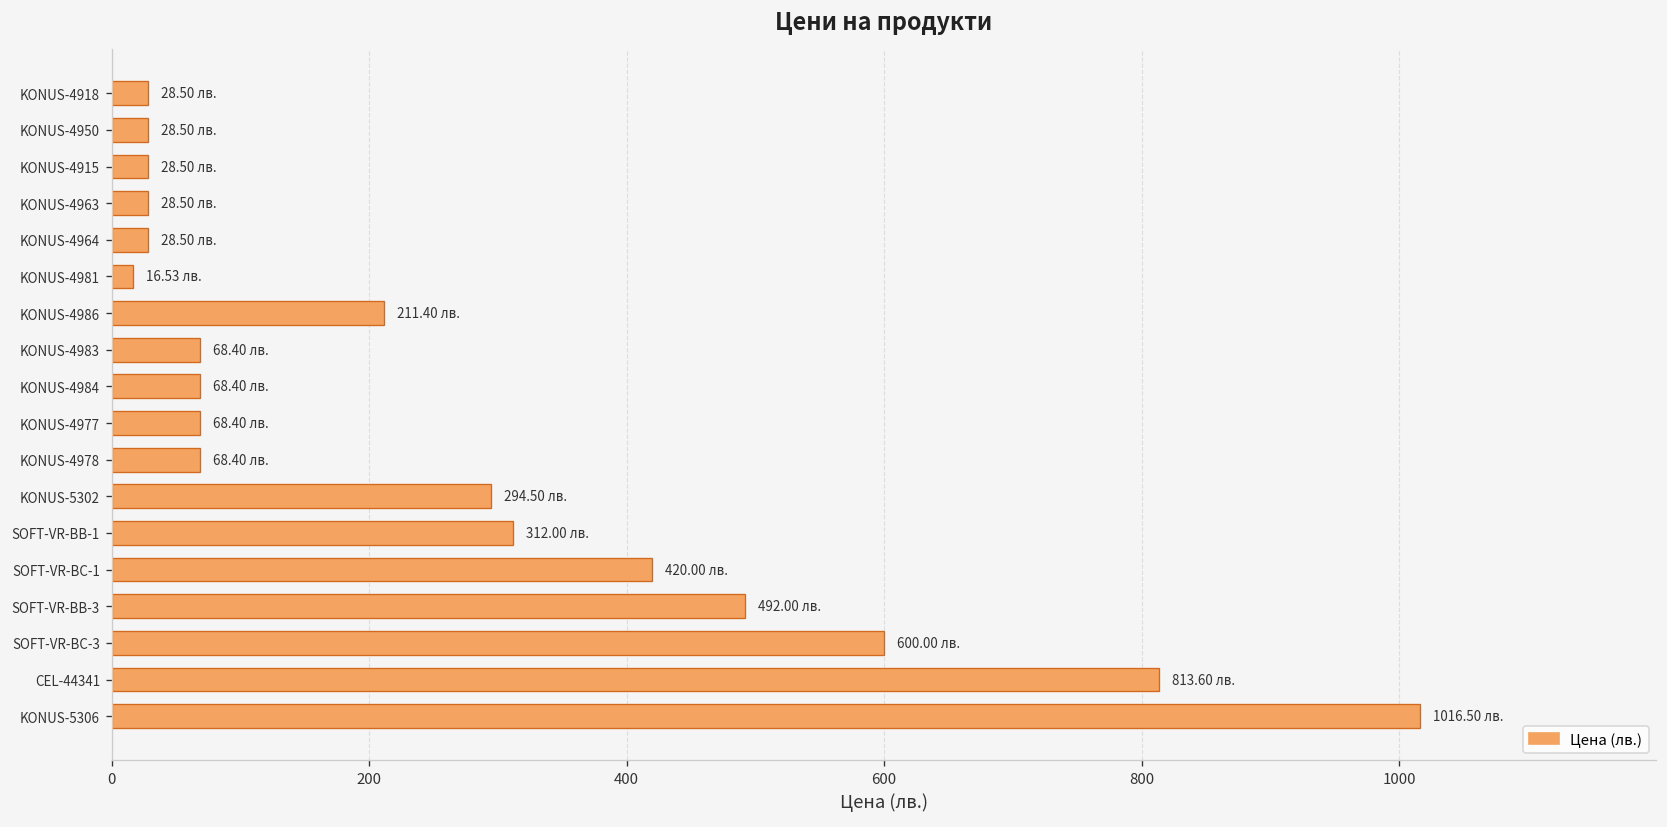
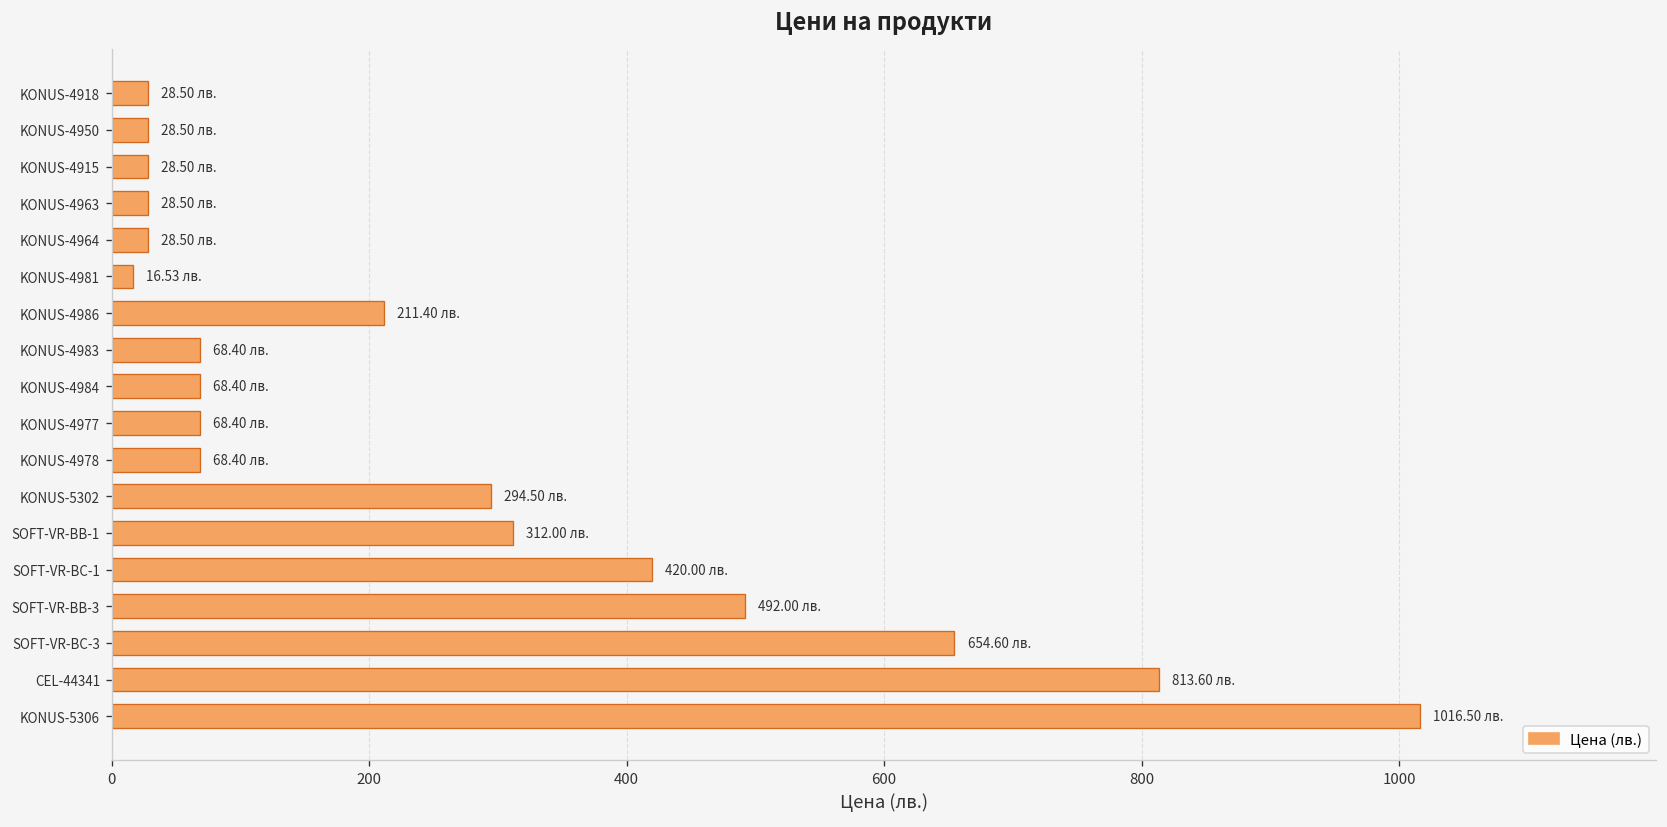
SOFT-VR-BC-3: 600.00 -> 654.60
